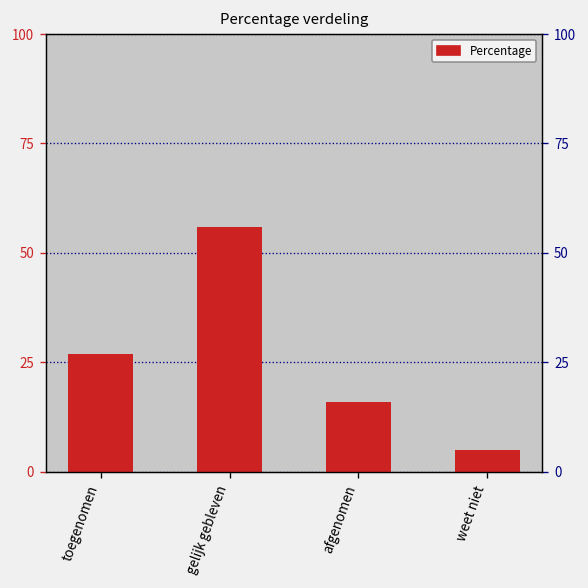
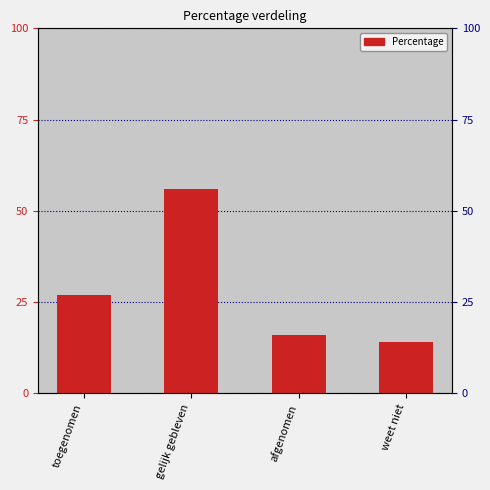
weet niet: 5 -> 14
